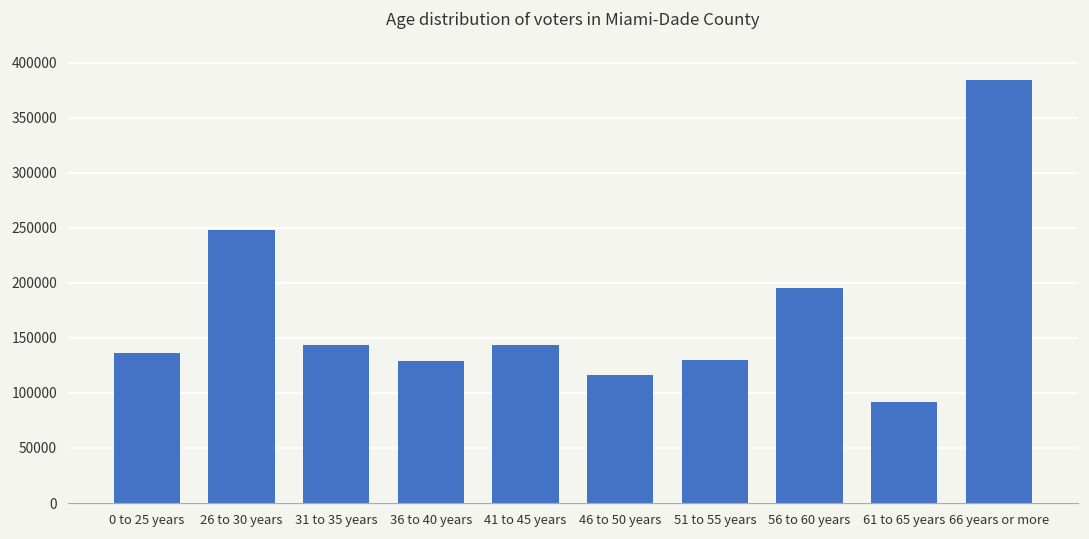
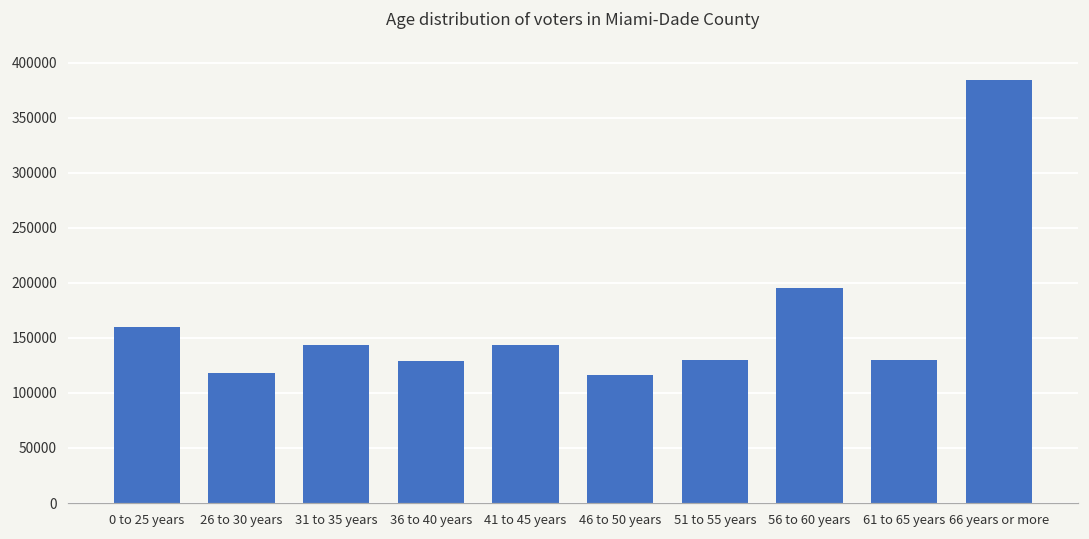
0 to 25 years: 137000 -> 160000
26 to 30 years: 248000 -> 118000
61 to 65 years: 92000 -> 130000
